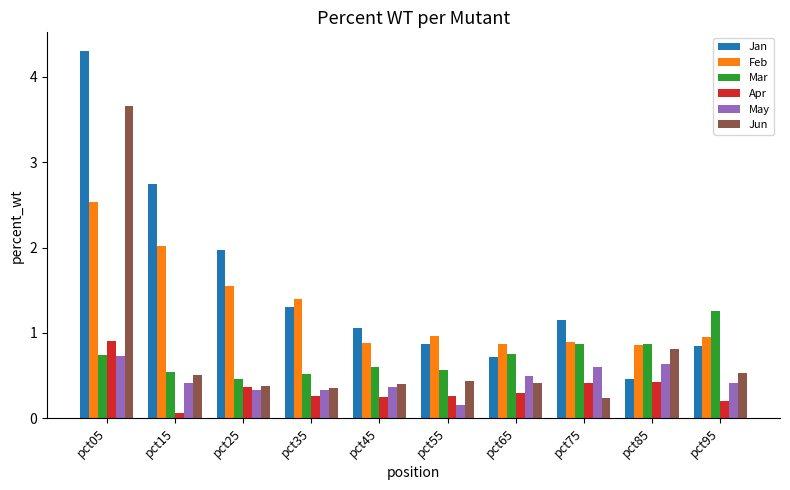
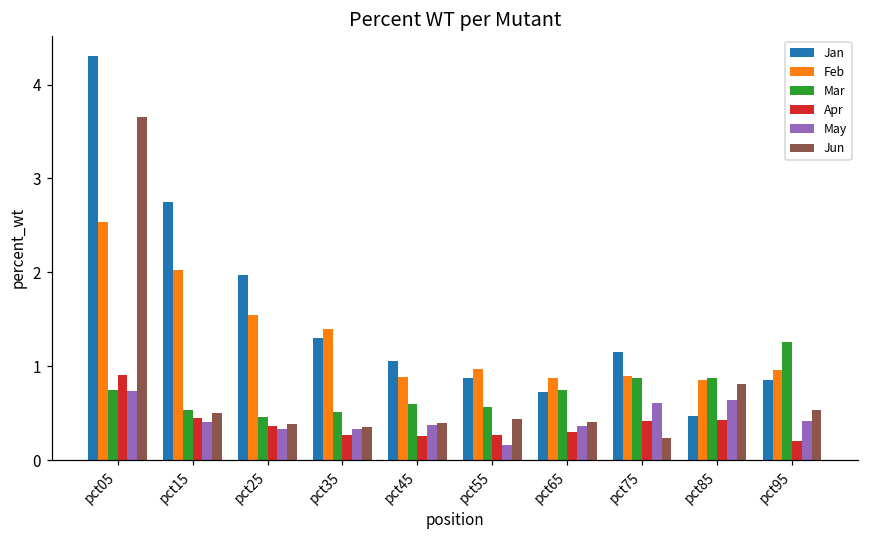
Apr, pct15: 0.1 -> 0.4
May, pct65: 0.5 -> 0.4
